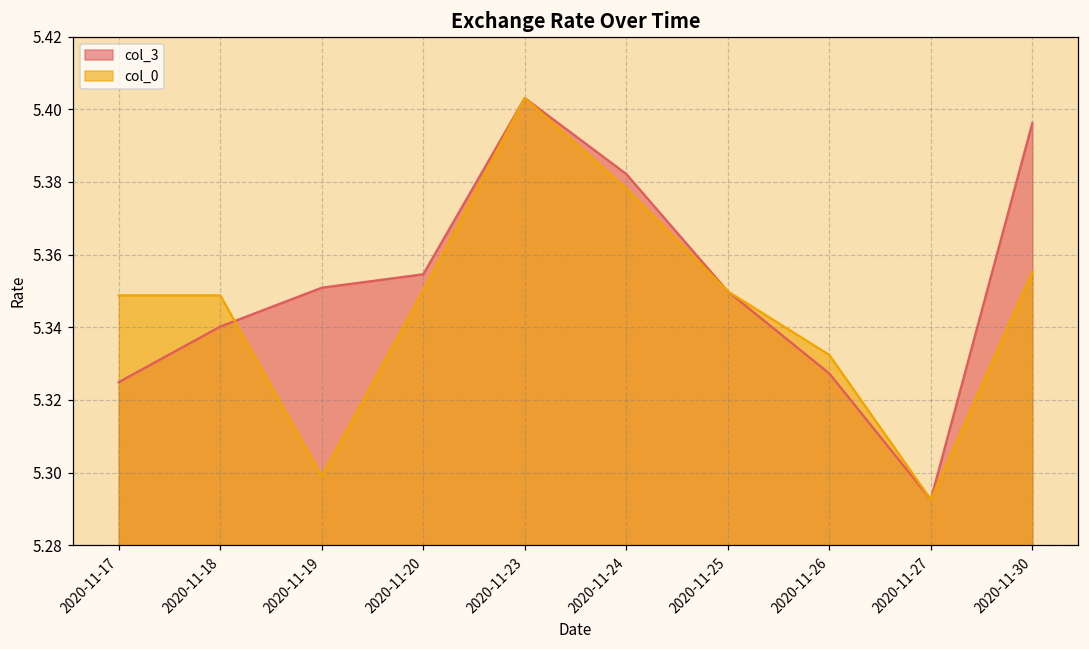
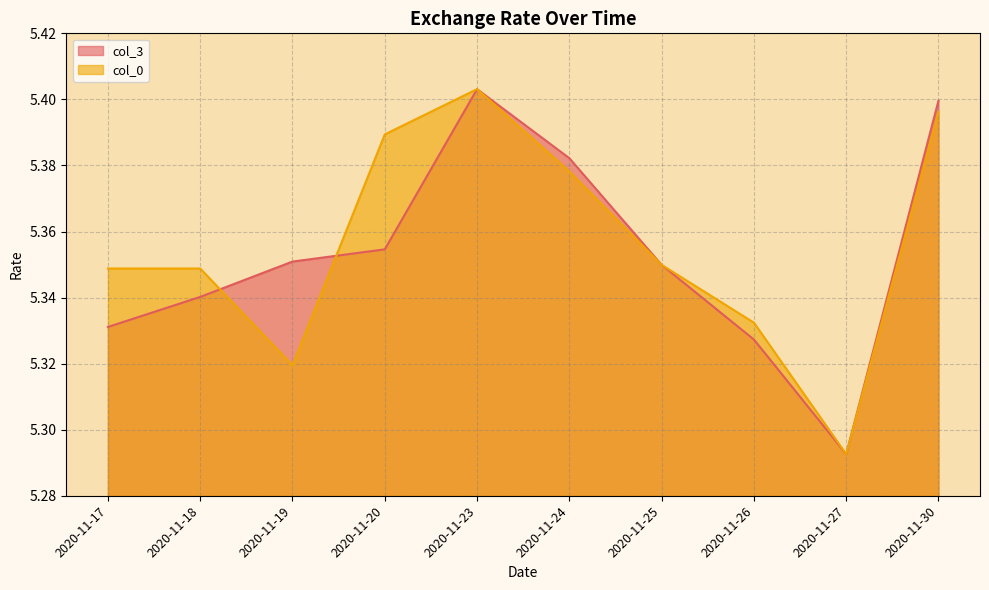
col_3, 2020-11-17: 5.325 -> 5.331
col_0, 2020-11-19: 5.299 -> 5.320
col_0, 2020-11-20: 5.350 -> 5.389
col_3, 2020-11-30: 5.396 -> 5.400
col_0, 2020-11-30: 5.355 -> 5.396
